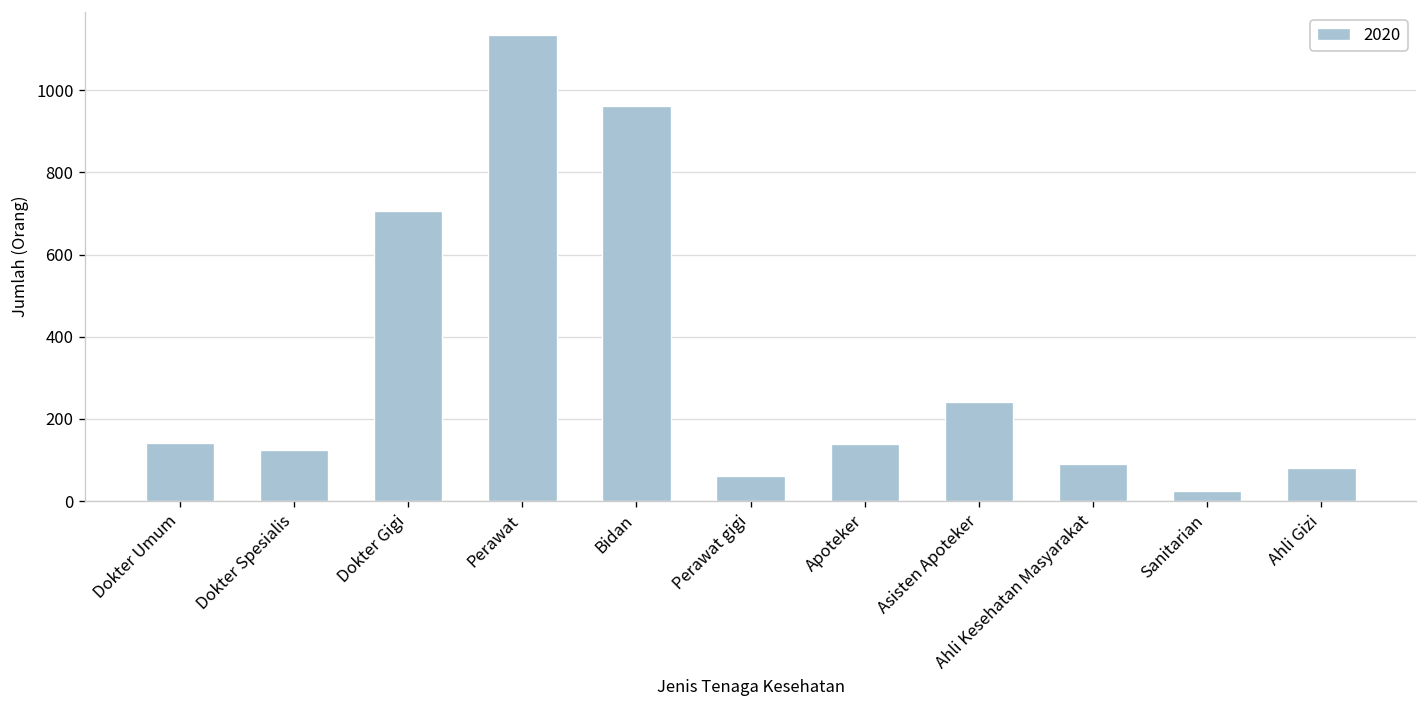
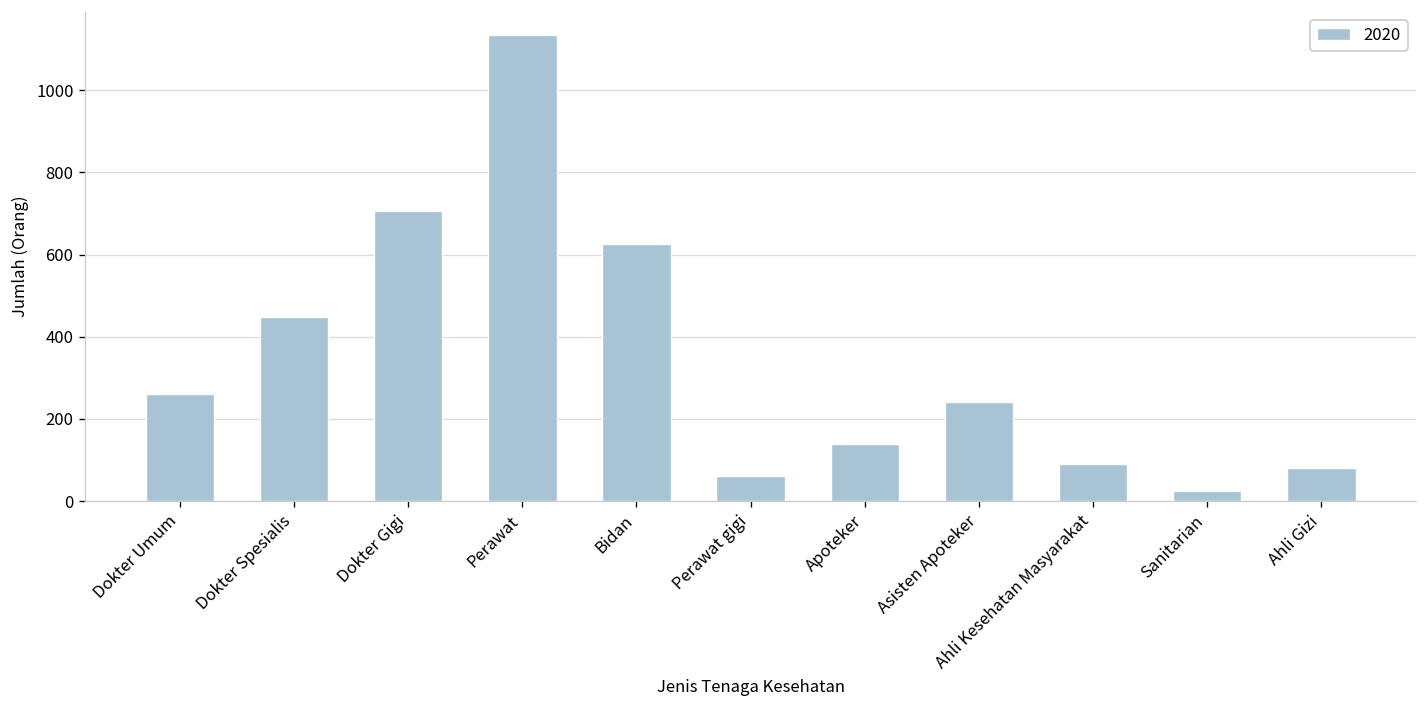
Dokter Umum: 140 -> 260
Dokter Spesialis: 120 -> 450
Bidan: 960 -> 630
